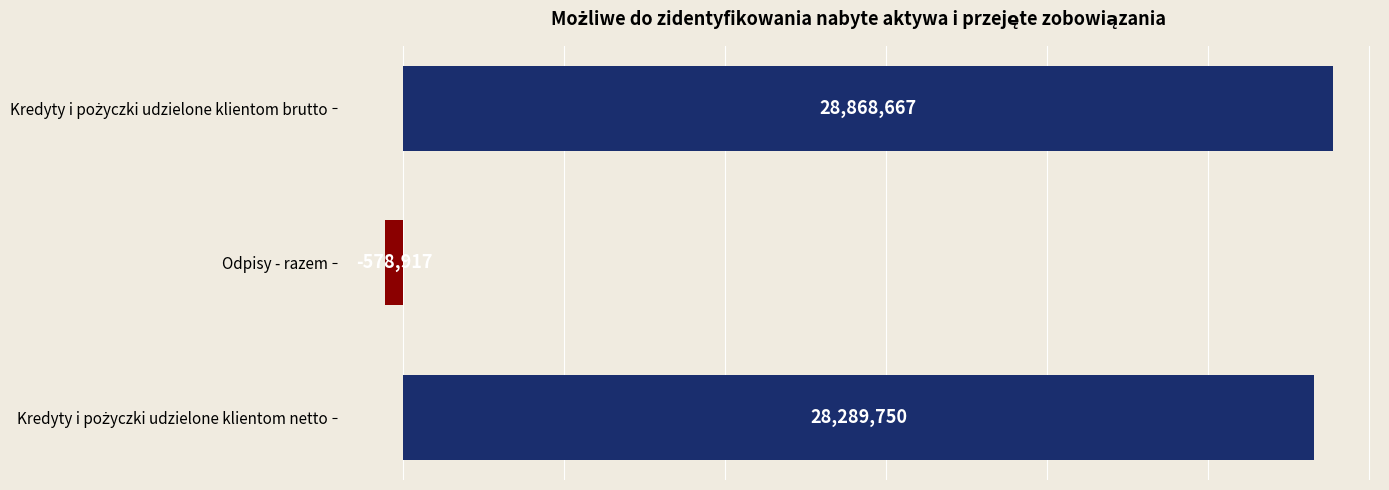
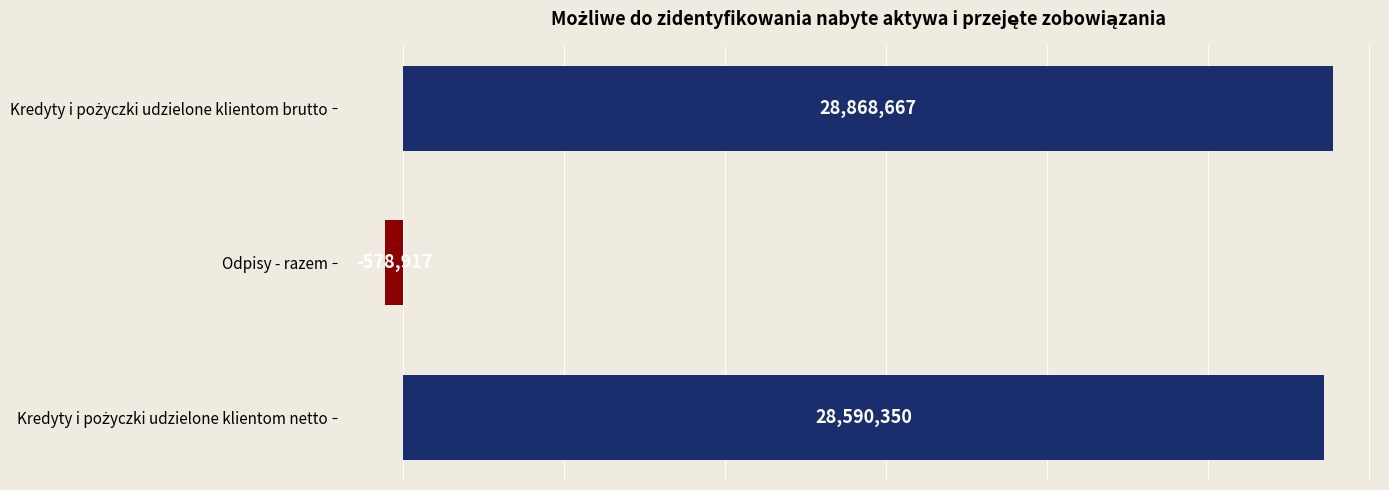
Kredyty i pożyczki udzielone klientom netto: 28,289,750 -> 28,590,350
